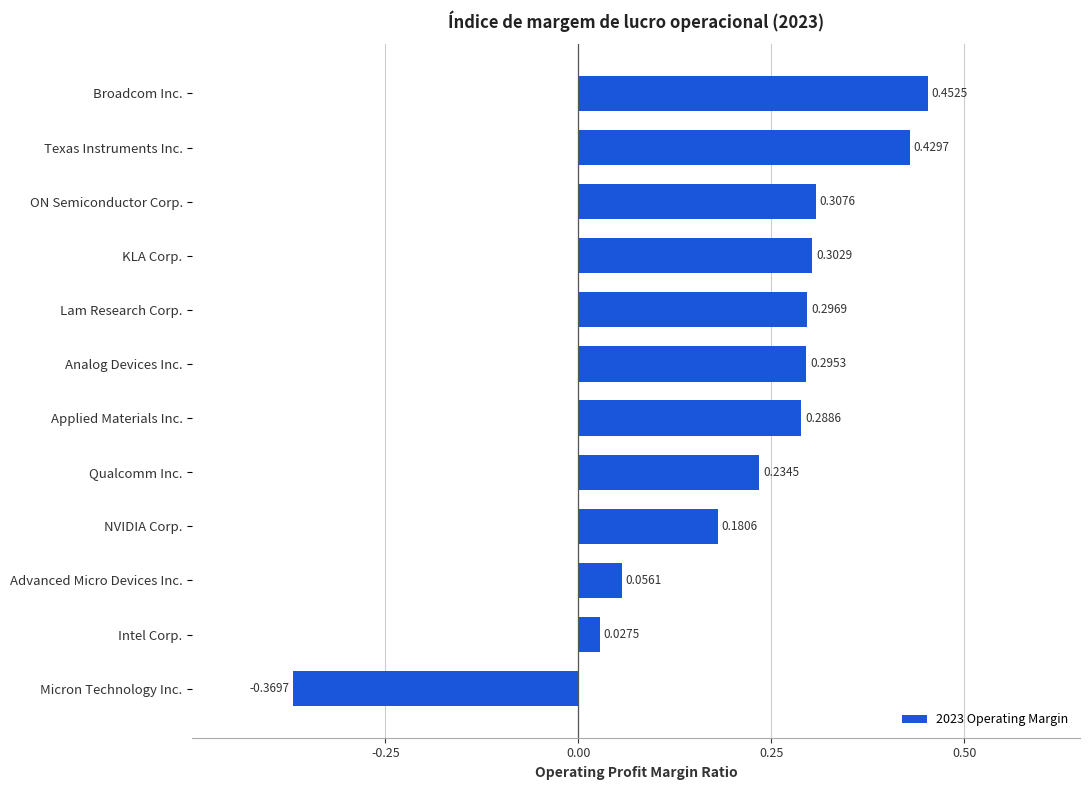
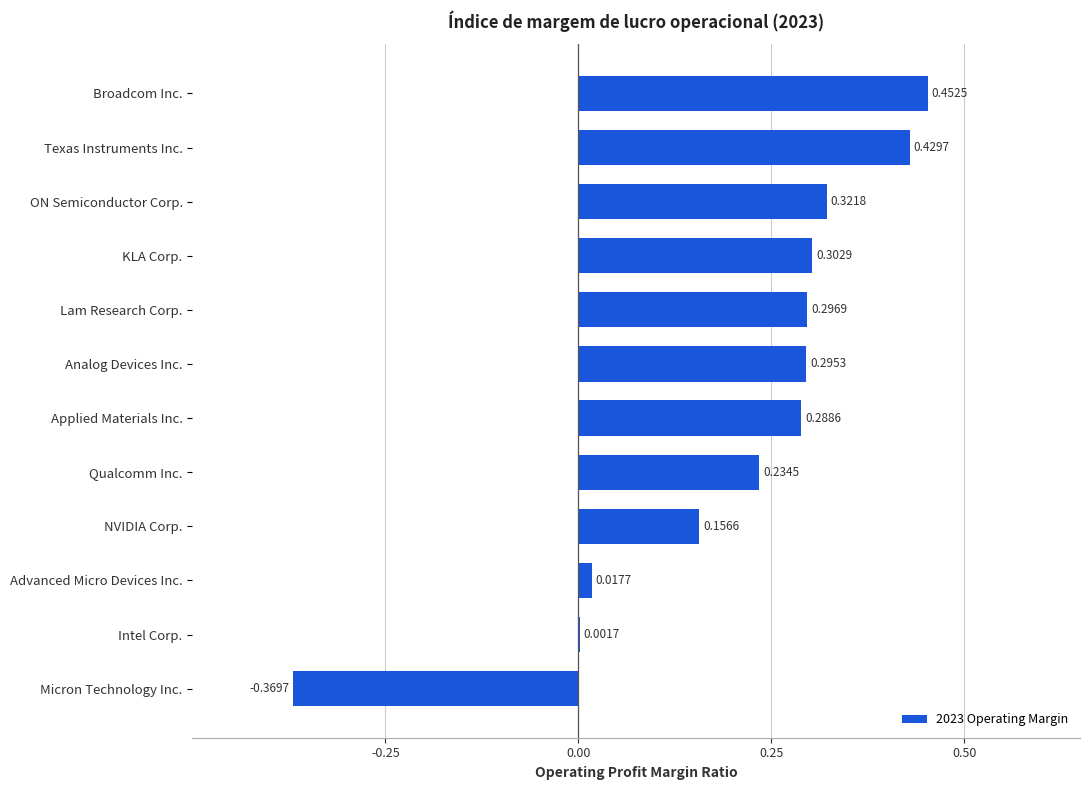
ON Semiconductor Corp.: 0.3076 -> 0.3218
NVIDIA Corp.: 0.1806 -> 0.1566
Advanced Micro Devices Inc.: 0.0561 -> 0.0177
Intel Corp.: 0.0275 -> 0.0017
